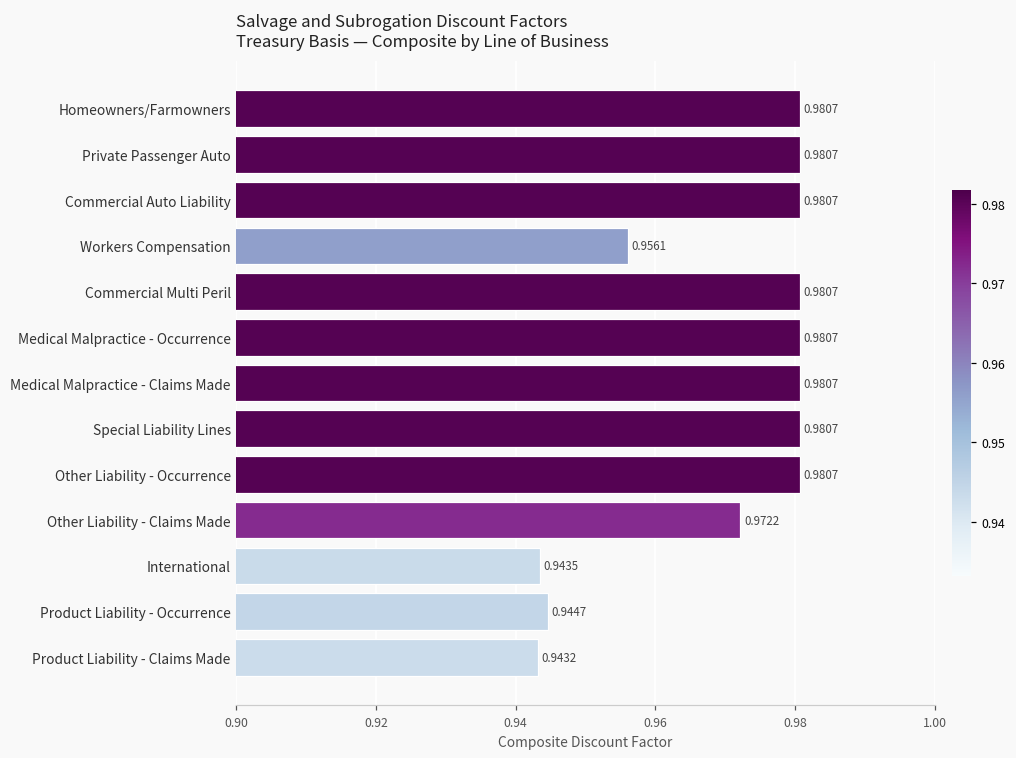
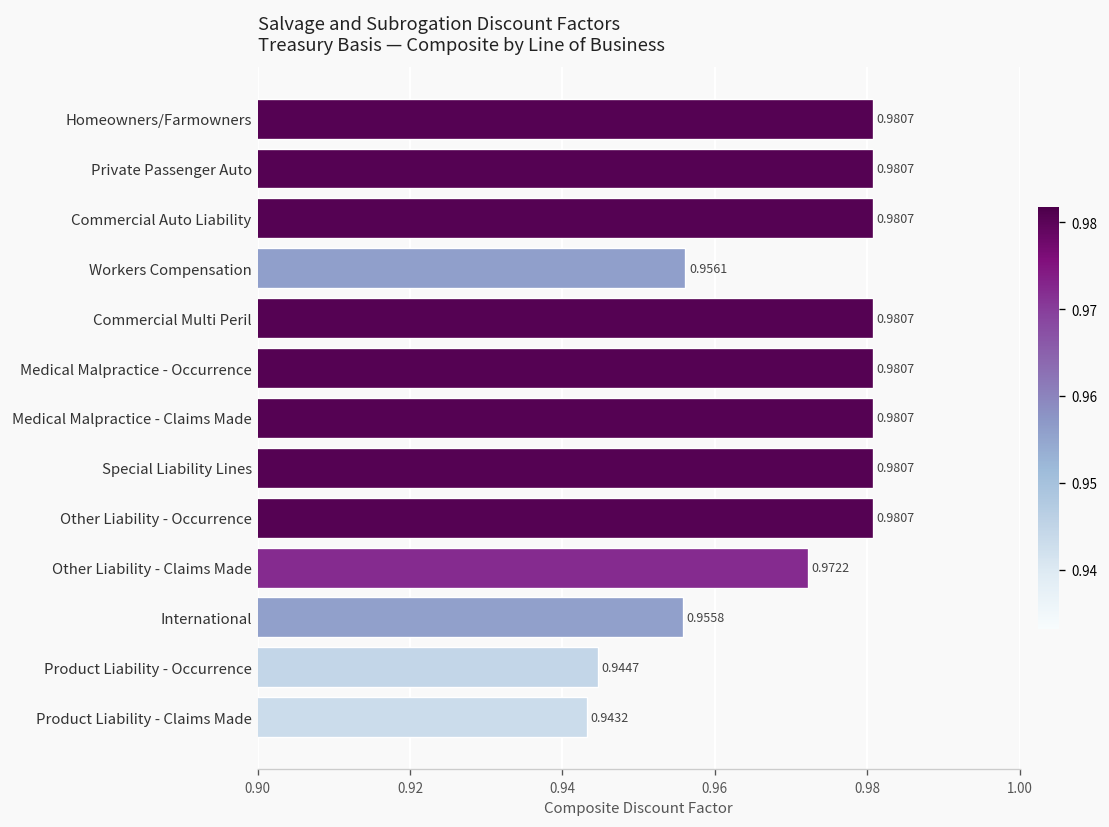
International: 0.9435 -> 0.9558
